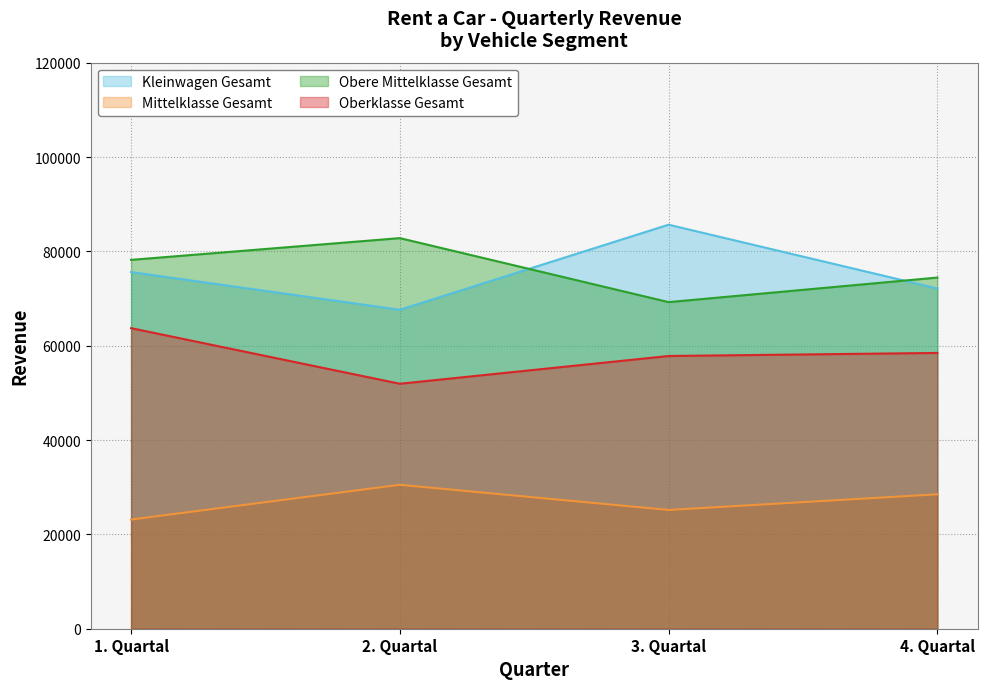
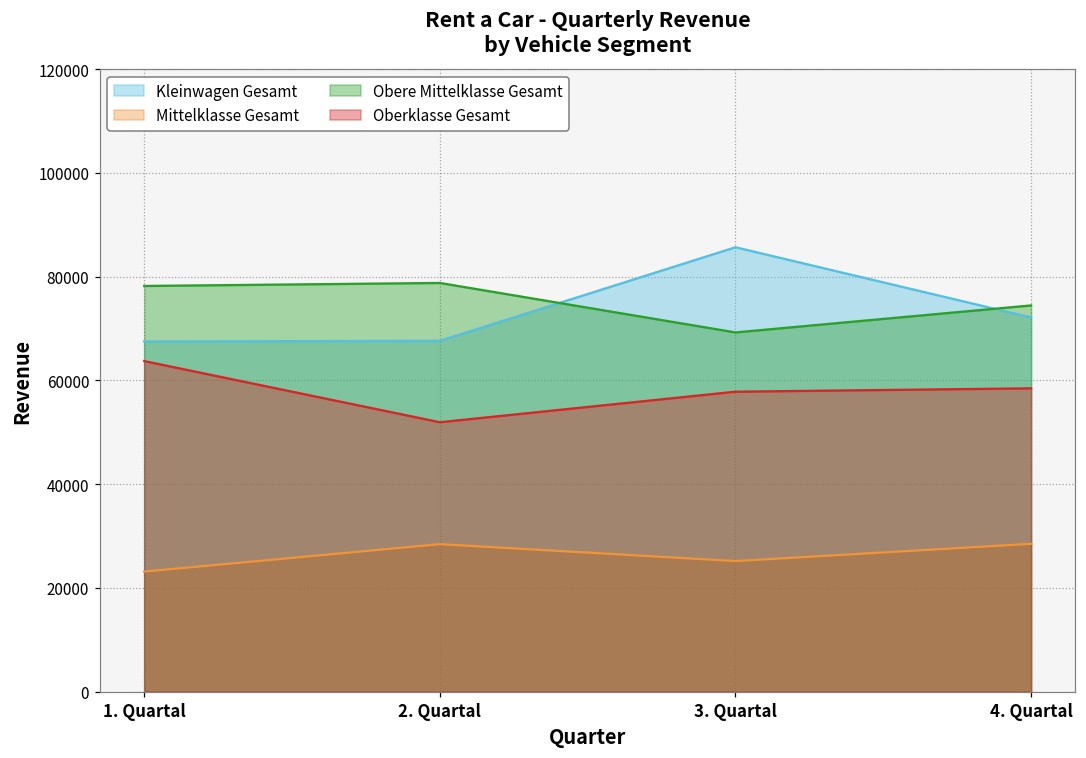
Kleinwagen Gesamt, 1. Quartal: 76000 -> 67000
Mittelklasse Gesamt, 2. Quartal: 31000 -> 28000
Obere Mittelklasse Gesamt, 2. Quartal: 83000 -> 79000
